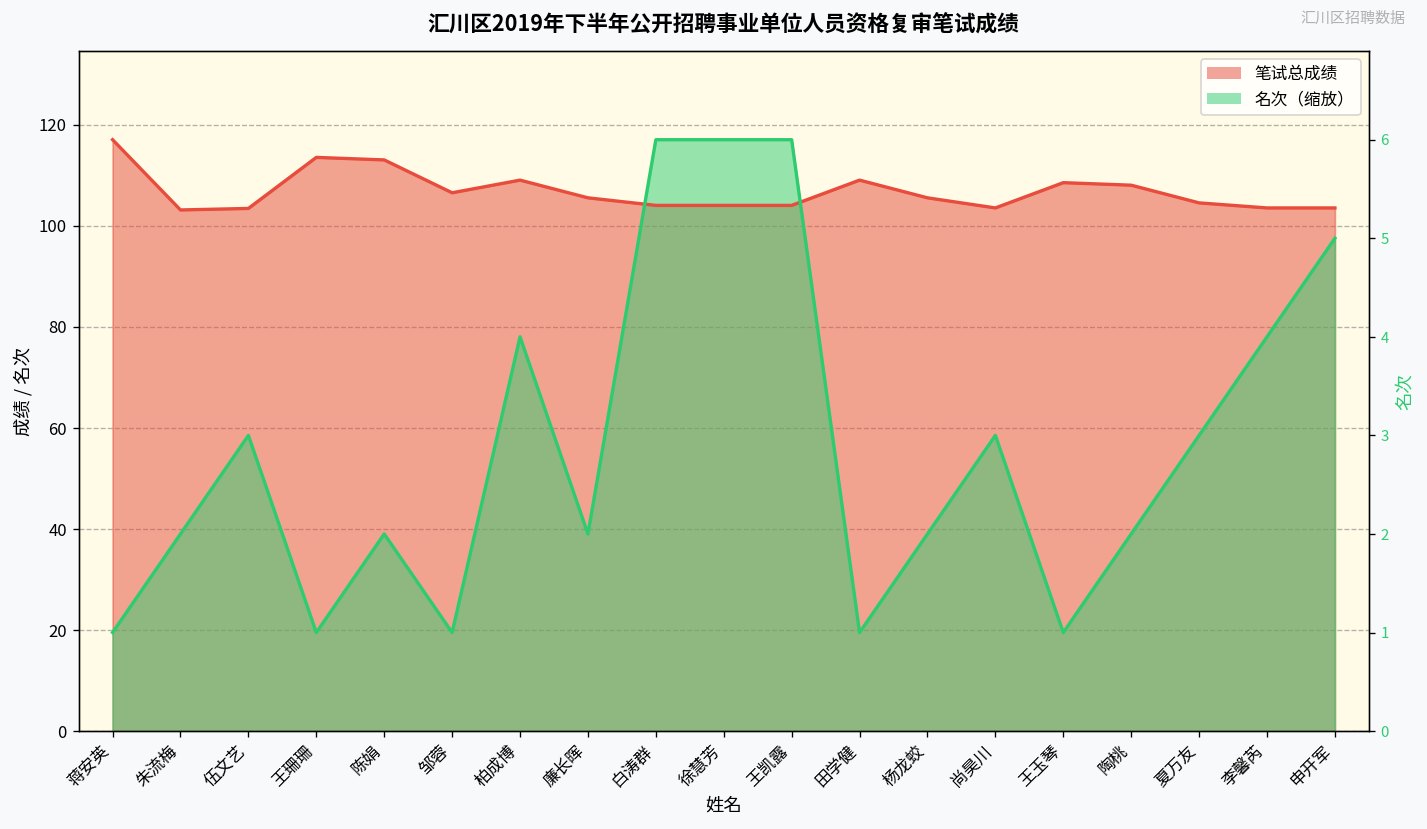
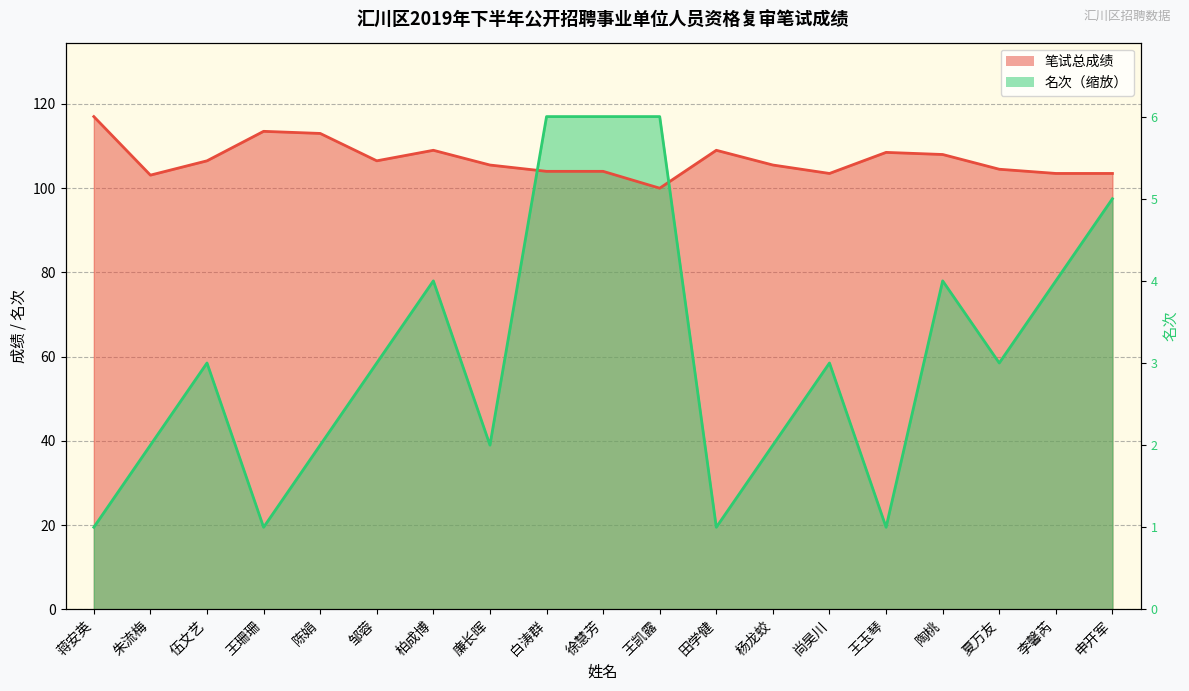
笔试总成绩, 伍文艺: 103 -> 107
名次（缩放）, 邹蓉: 20 -> 59
笔试总成绩, 王凯露: 104 -> 100
名次（缩放）, 陶桃: 39 -> 78
